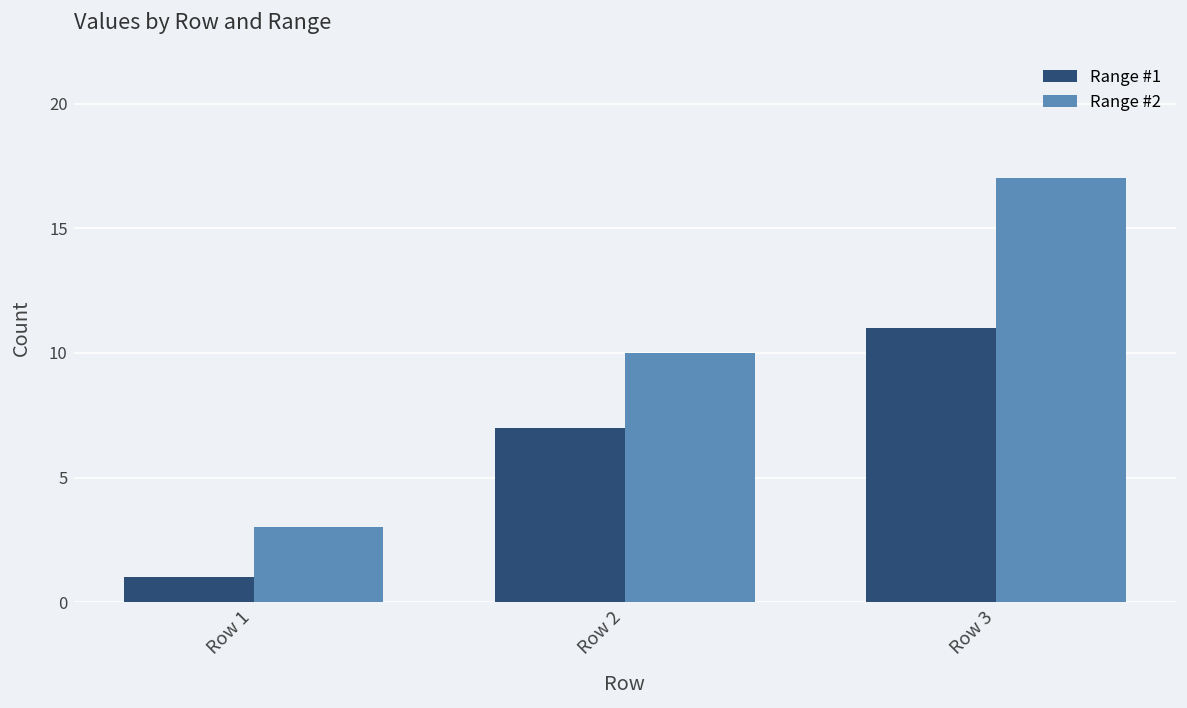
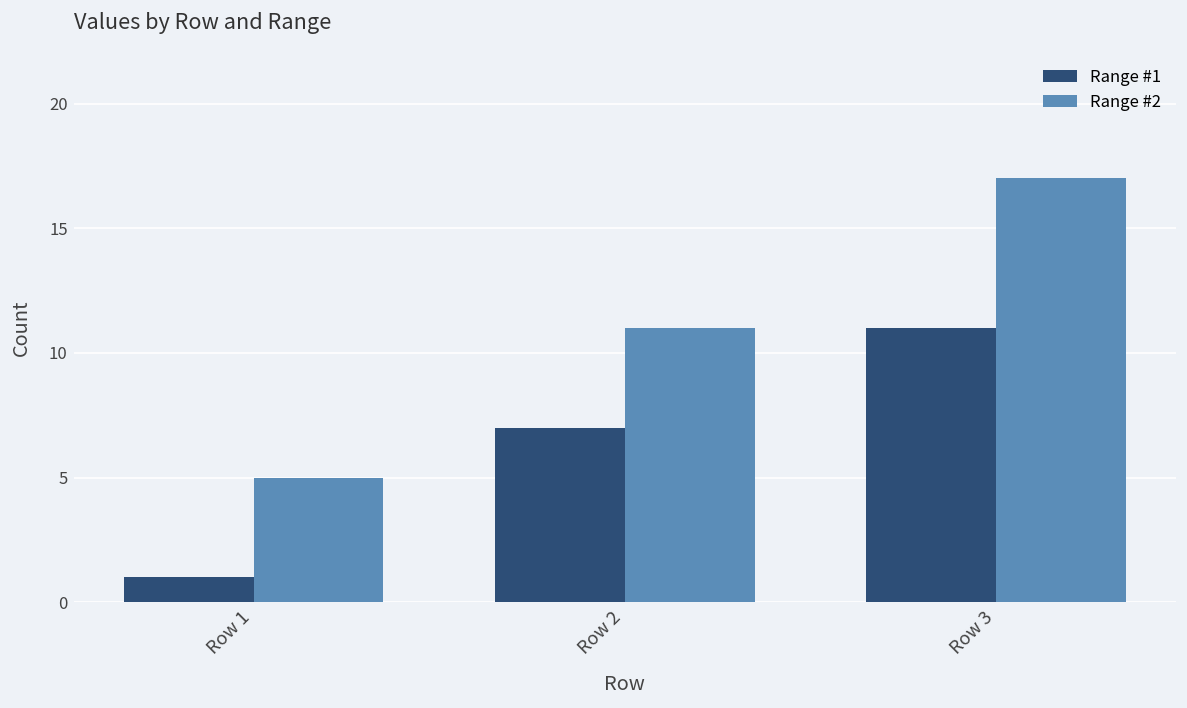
Range #2, Row 1: 3 -> 5
Range #2, Row 2: 10 -> 11
